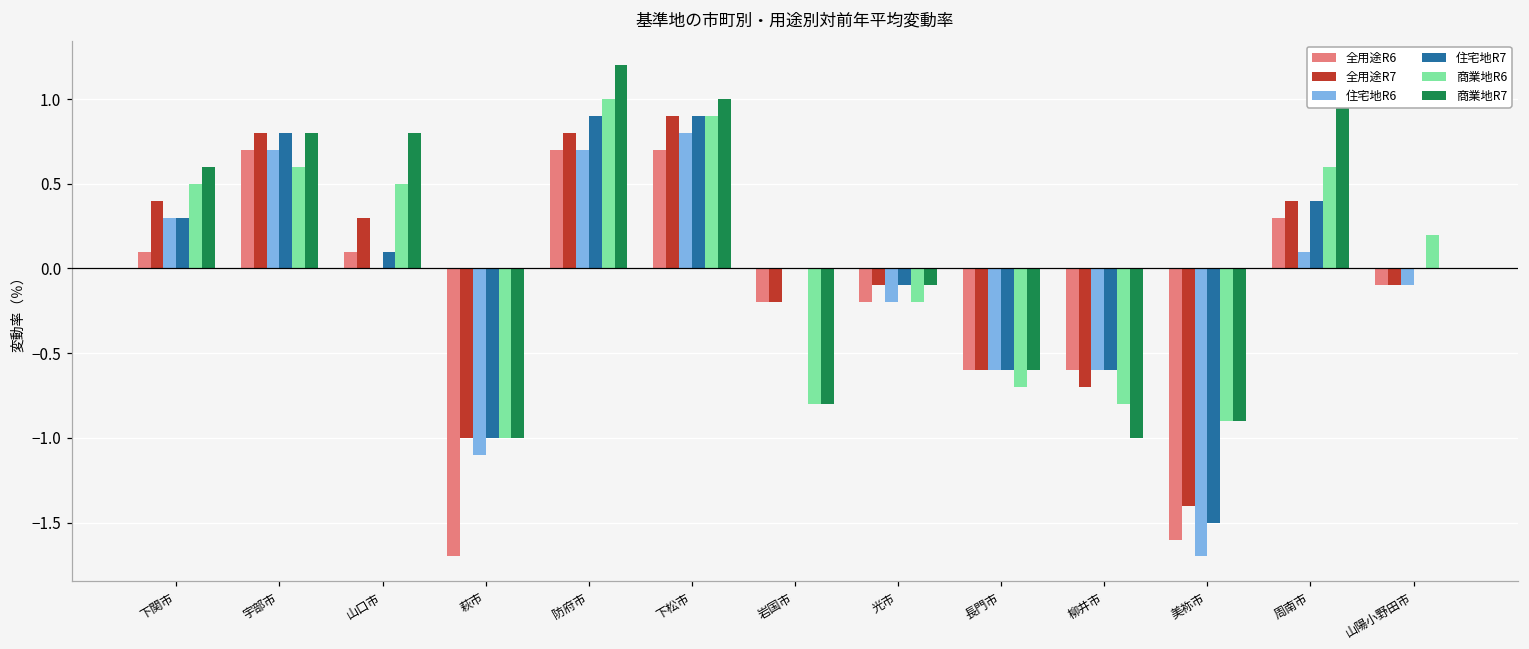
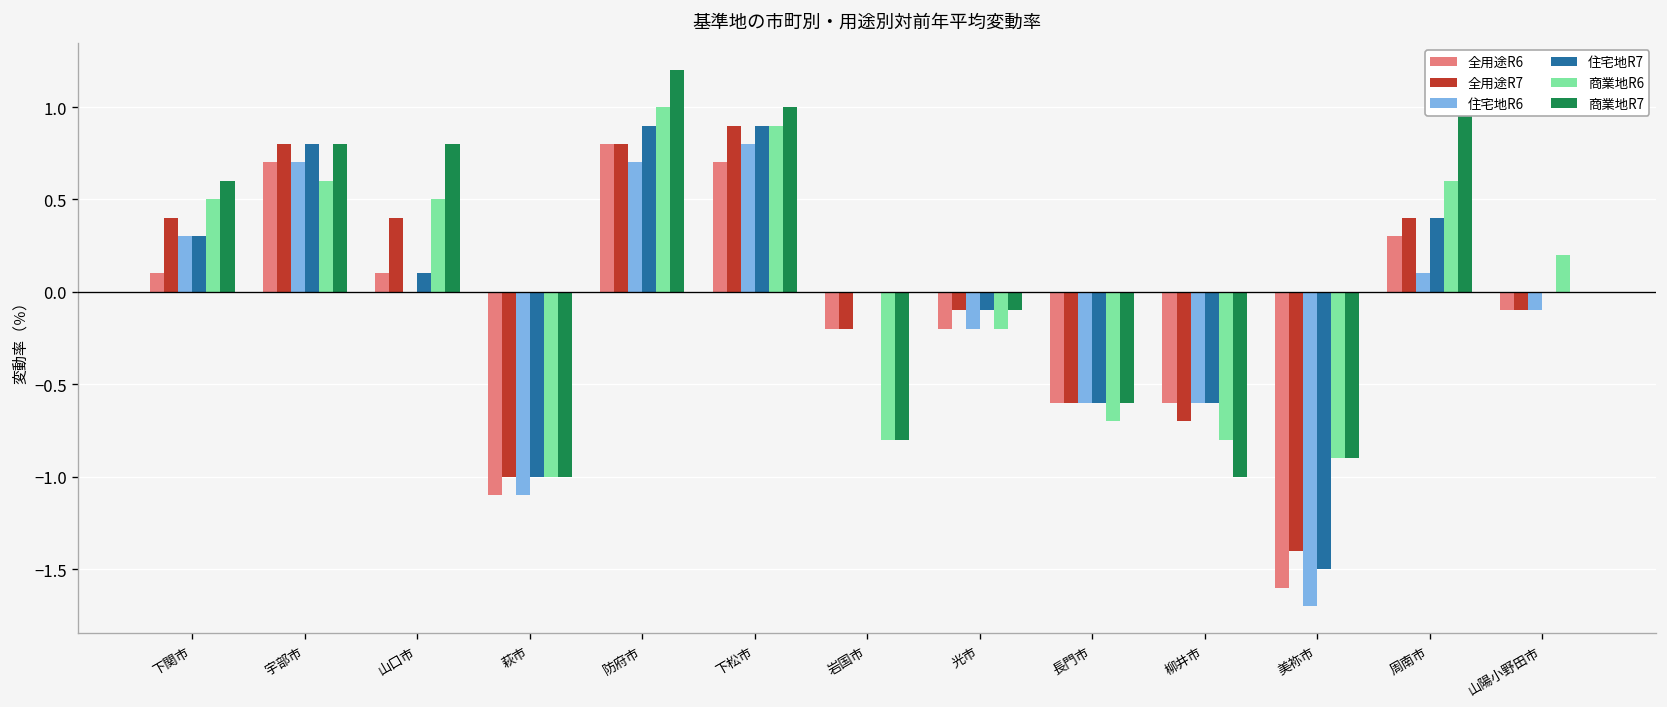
全用途R7, 山口市: 0.3 -> 0.4
全用途R6, 萩市: -1.7 -> -1.1
全用途R6, 防府市: 0.7 -> 0.8
